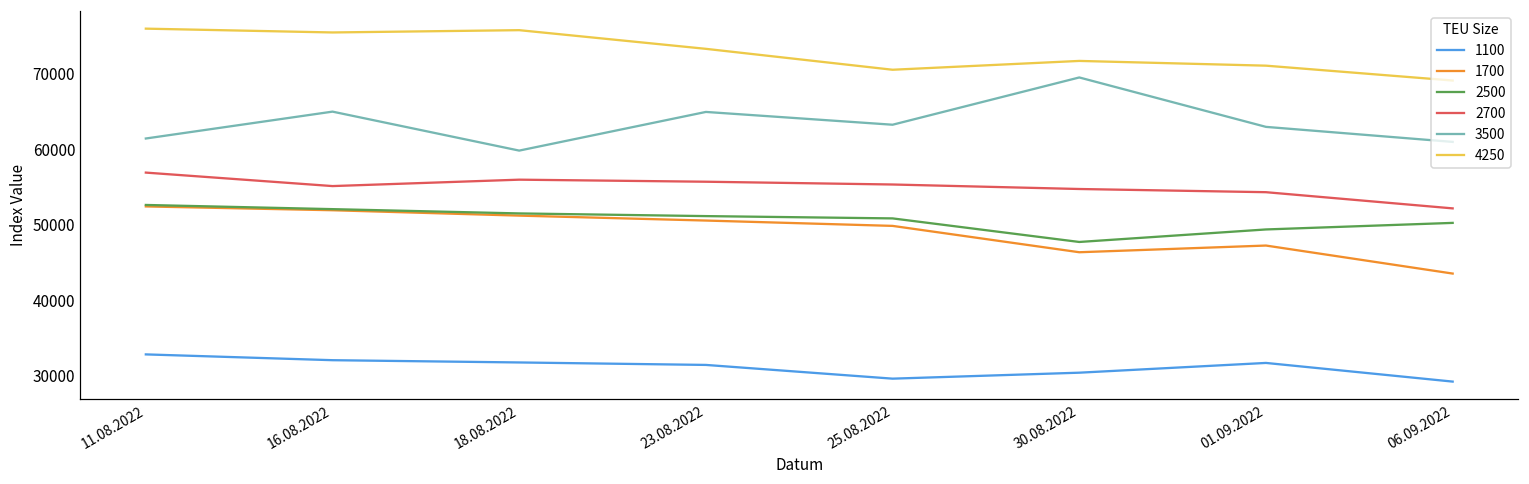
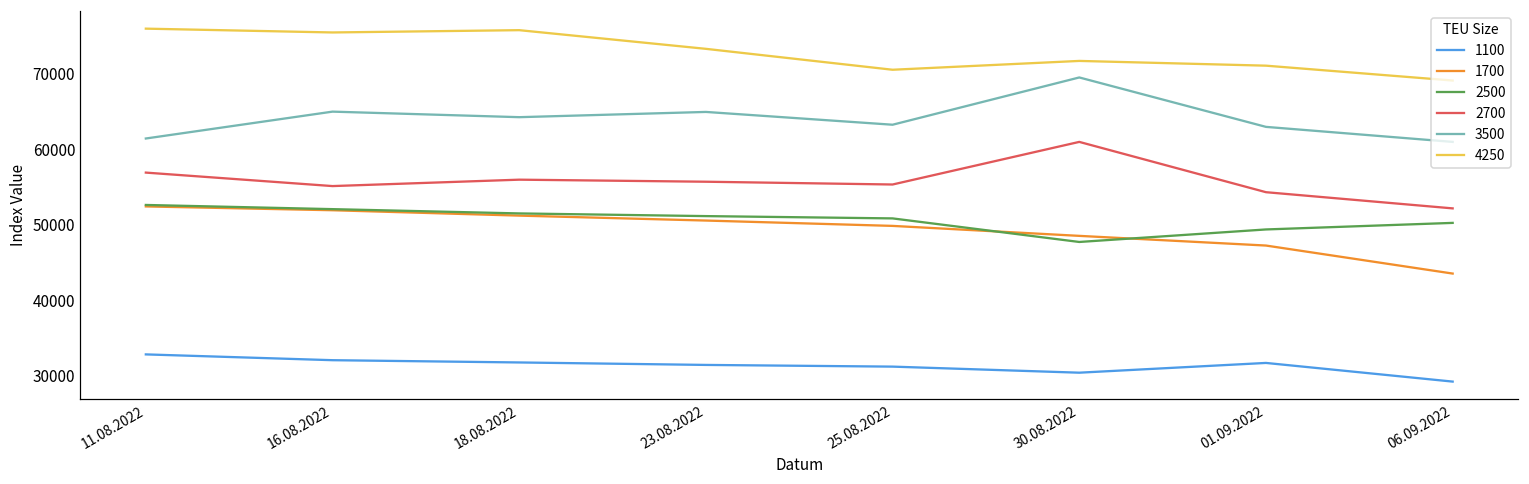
3500, 18.08.2022: 60000 -> 64000
1100, 25.08.2022: 30000 -> 31000
1700, 30.08.2022: 46000 -> 49000
2700, 30.08.2022: 55000 -> 61000
